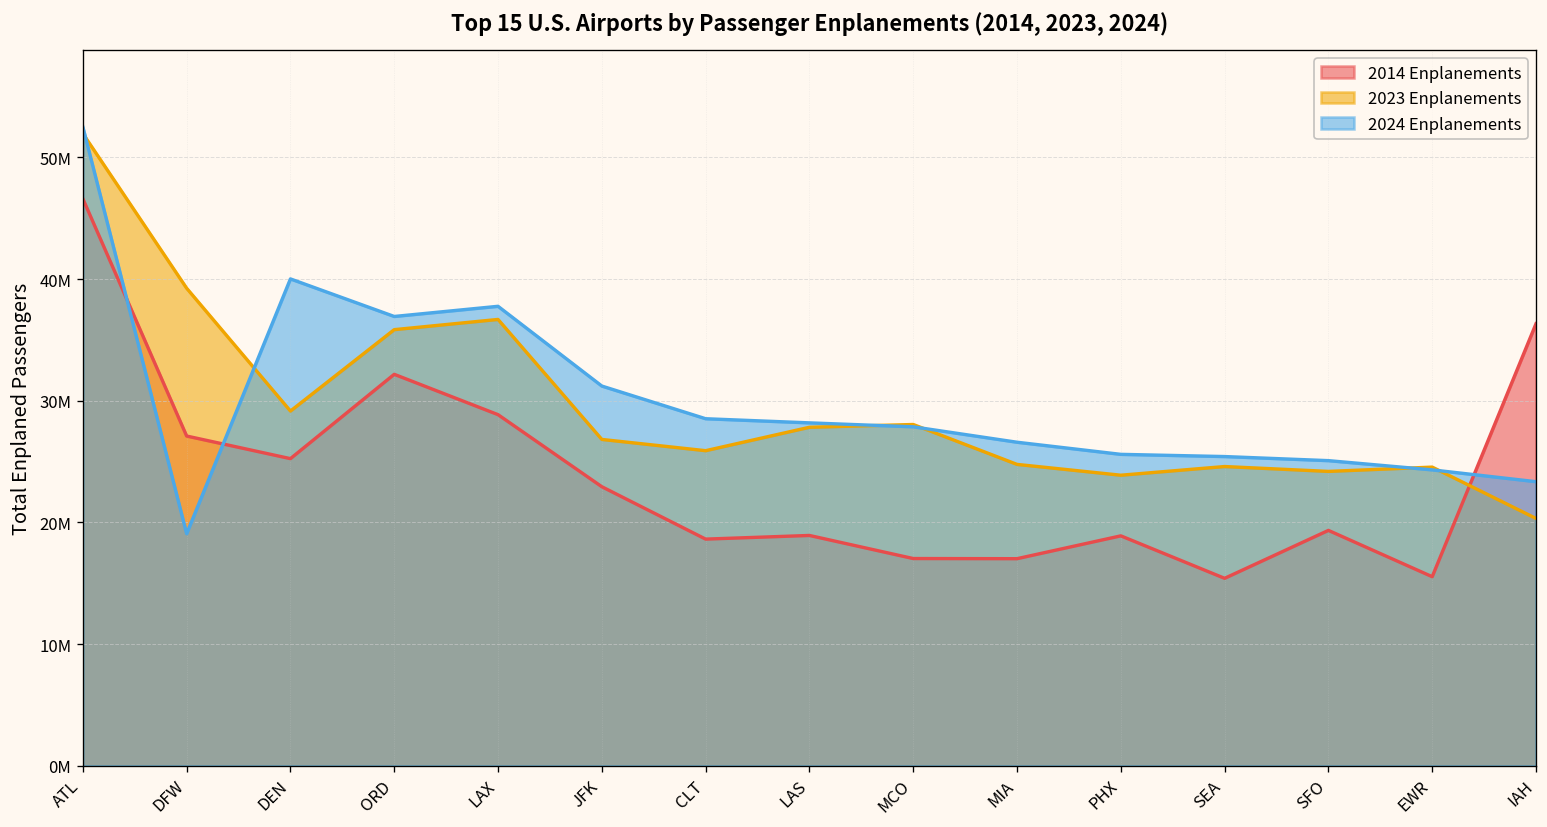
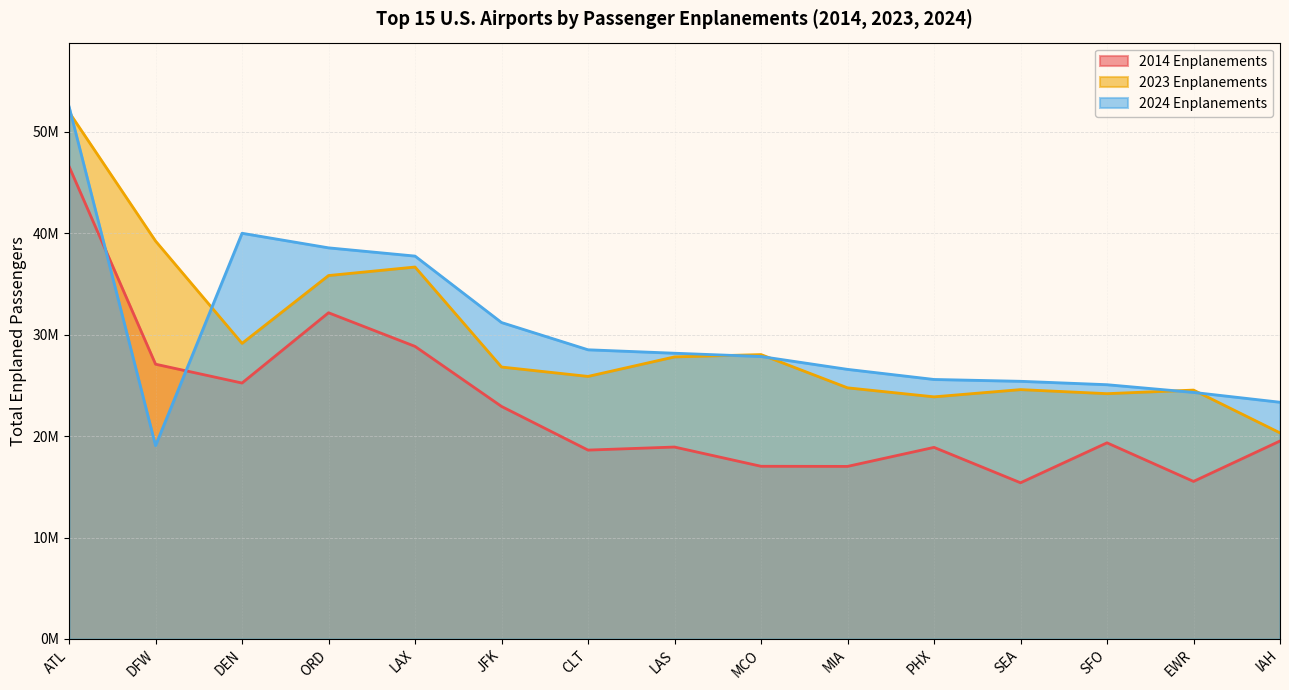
2024 Enplanements, ORD: 36900000 -> 38600000
2014 Enplanements, IAH: 36300000 -> 19500000
